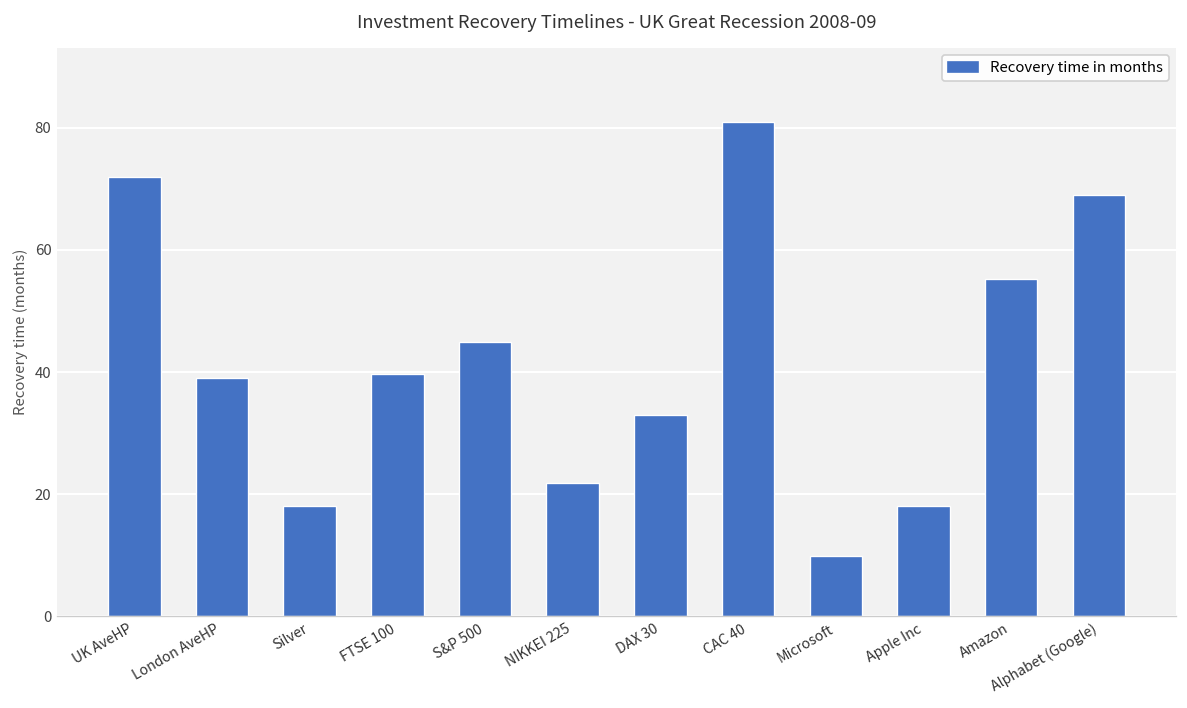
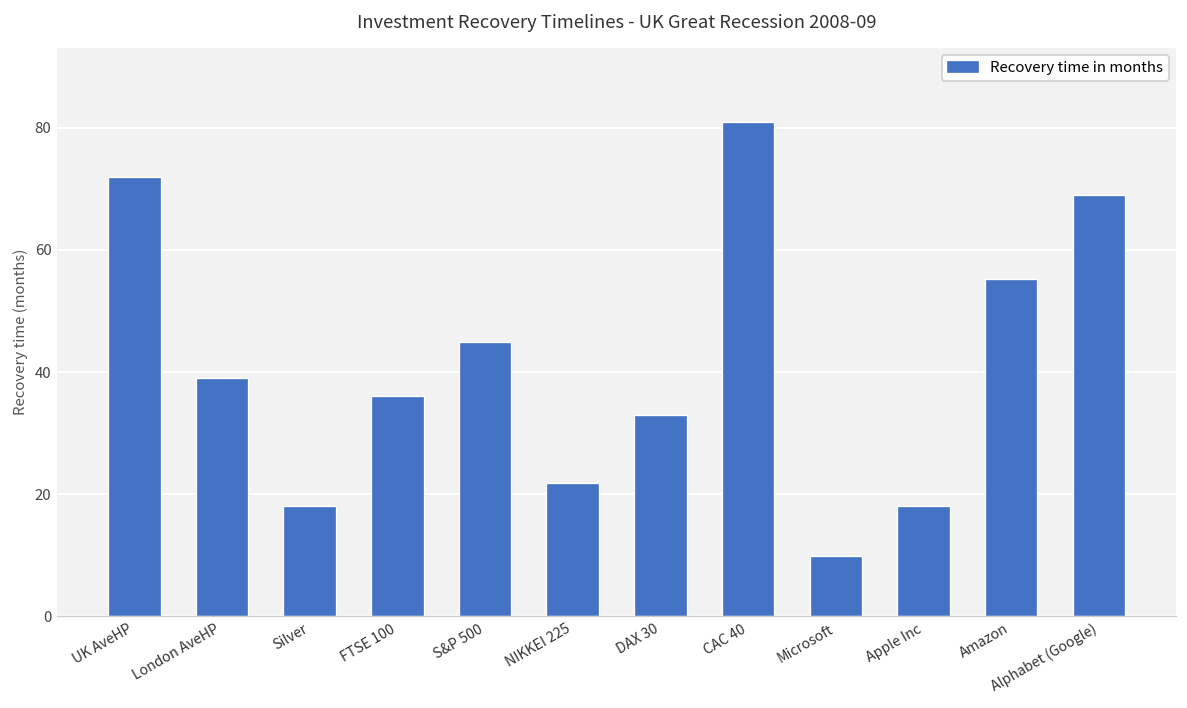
FTSE 100: 40 -> 36
